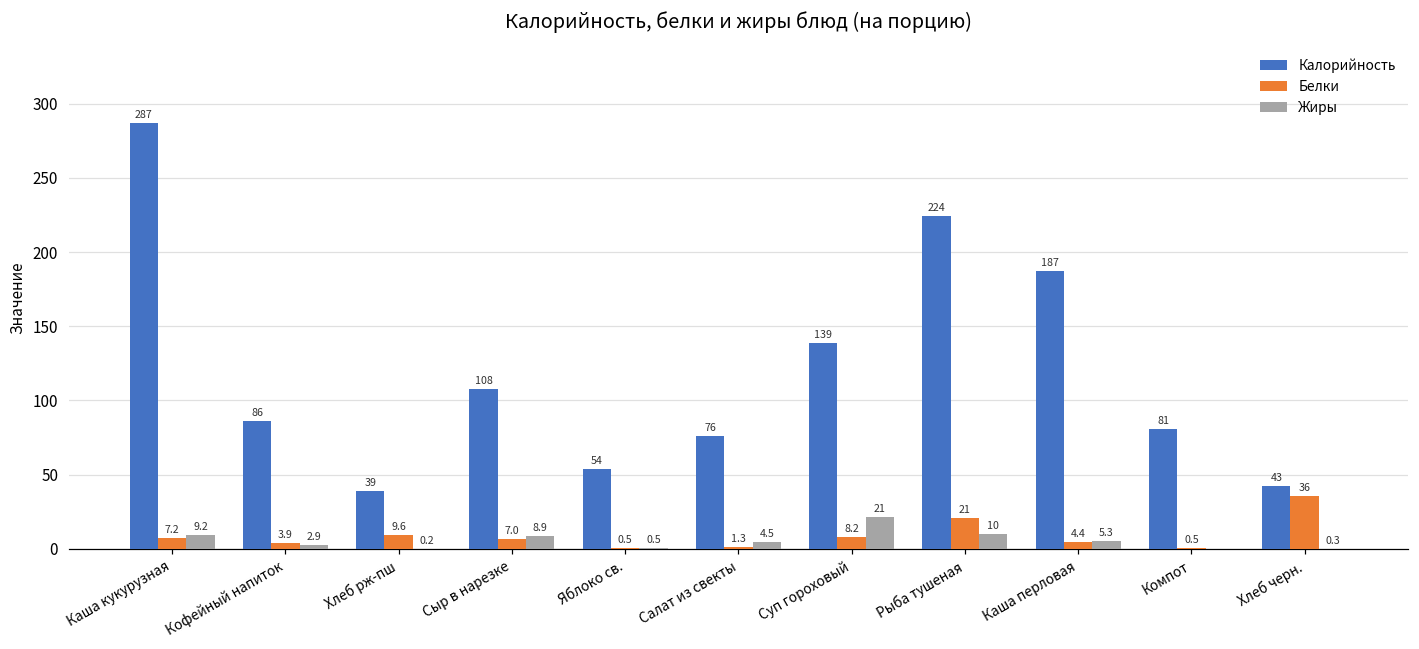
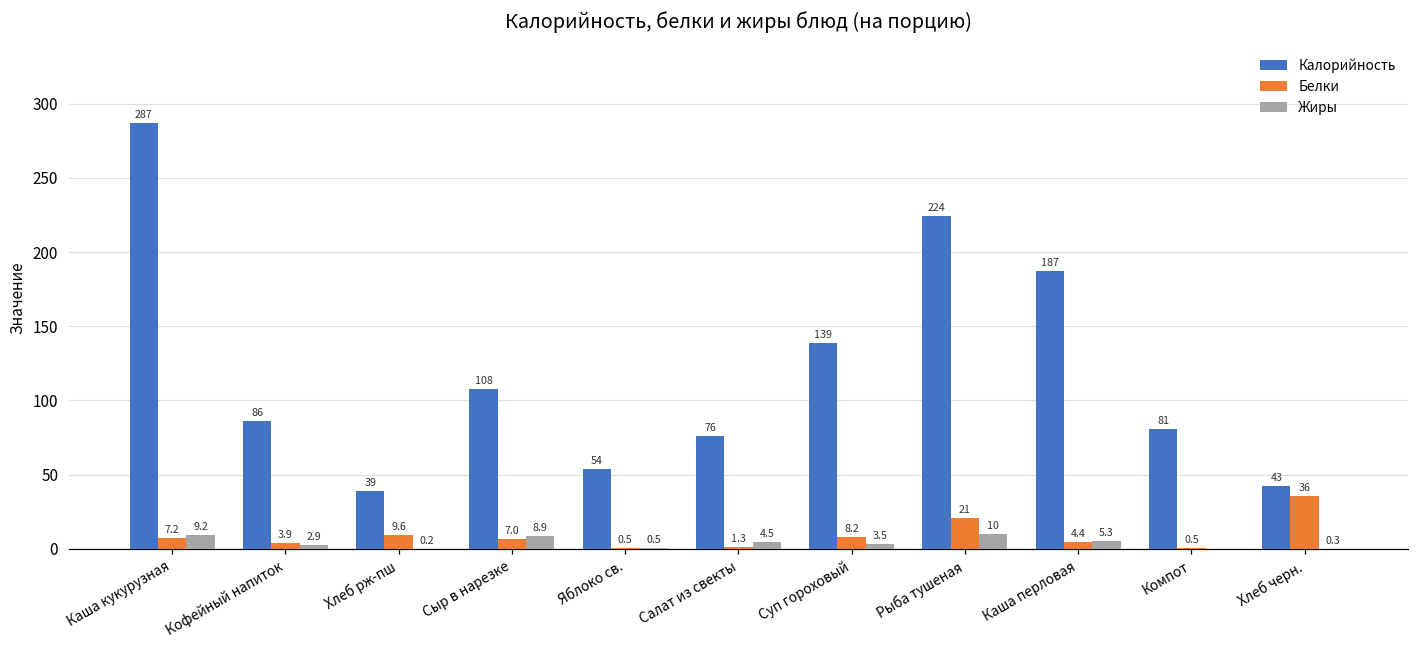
Жиры, Суп гороховый: 21 -> 3.5
